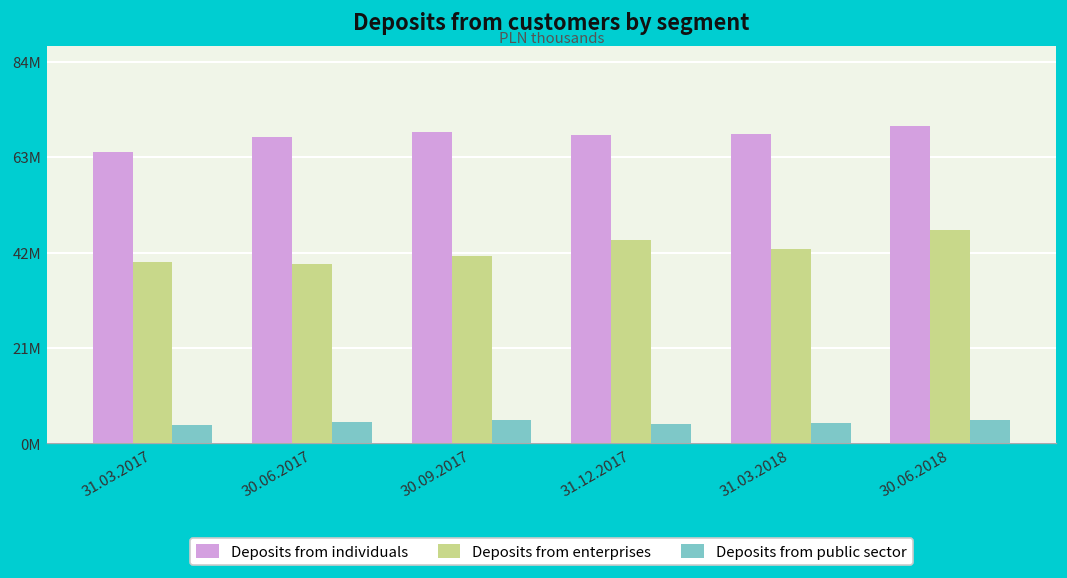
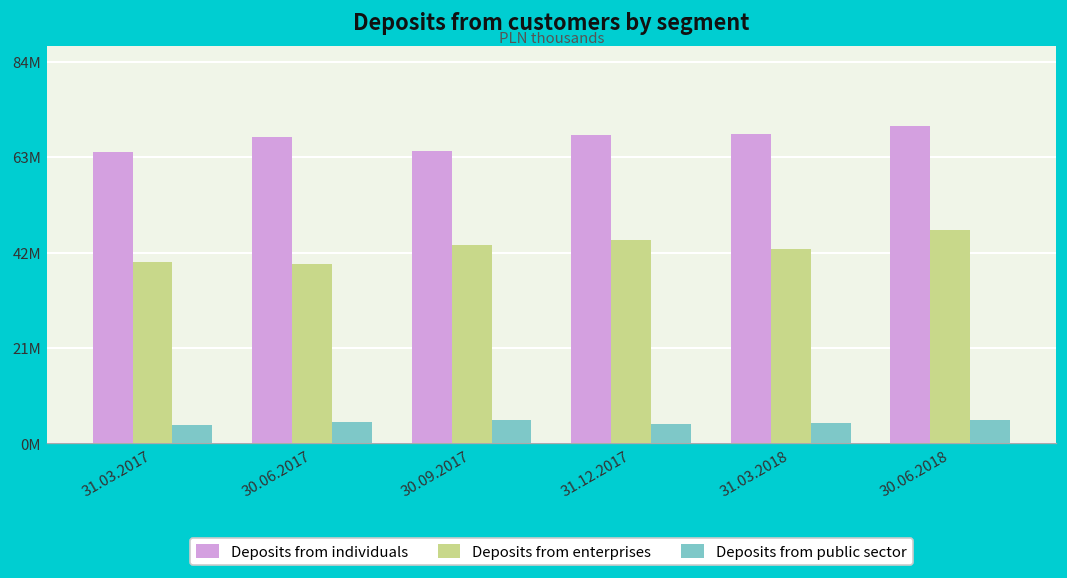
Deposits from individuals, 30.09.2017: 69000000 -> 64000000
Deposits from enterprises, 30.09.2017: 41000000 -> 44000000
